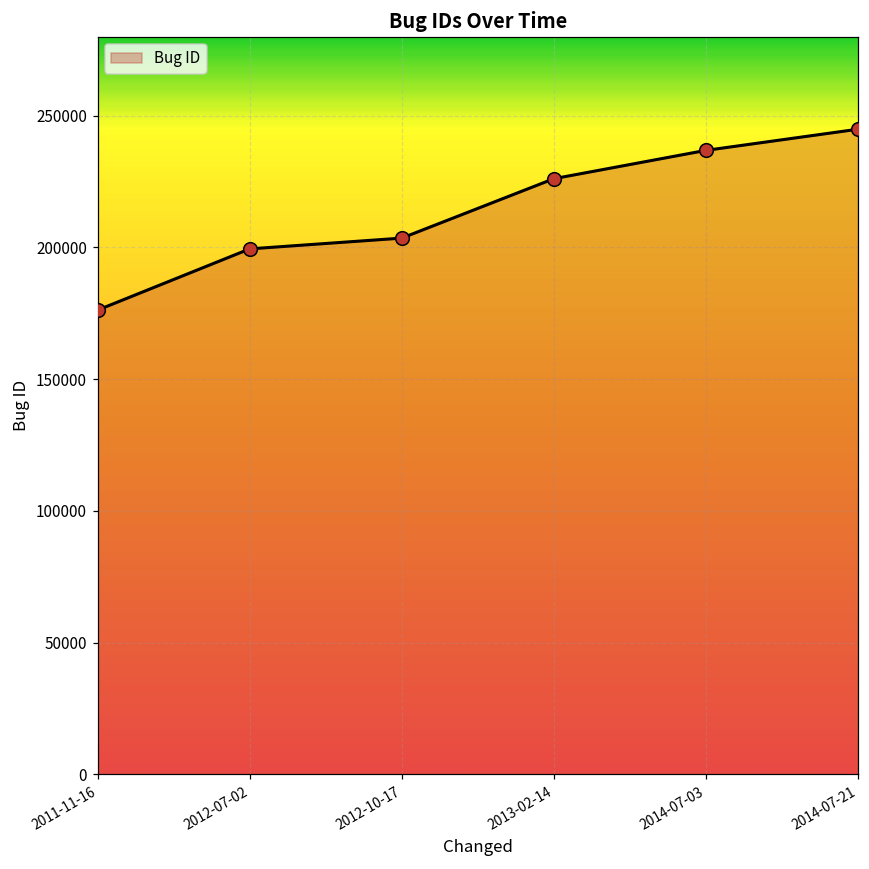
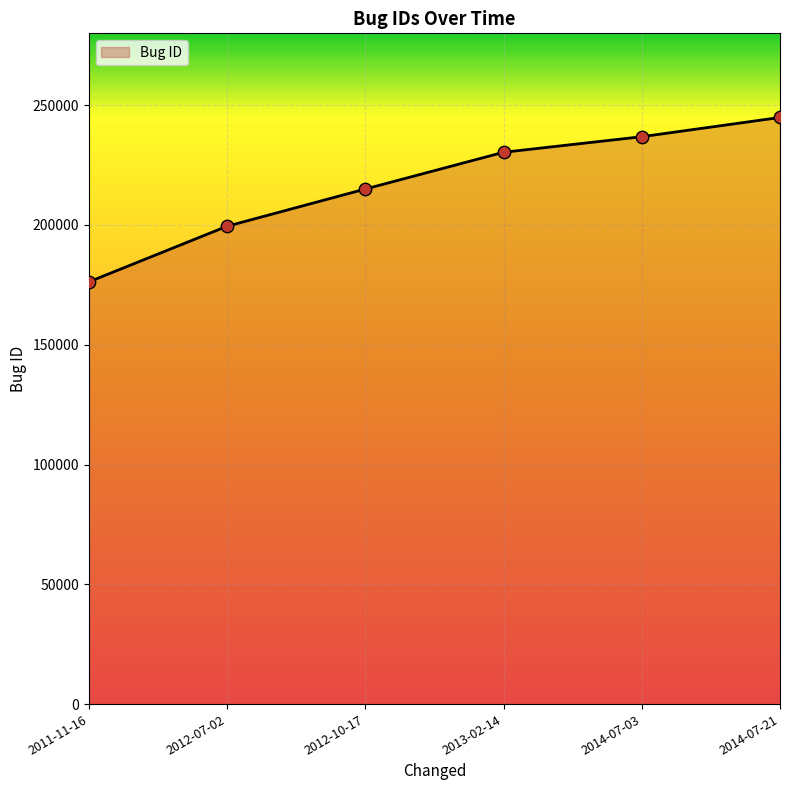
2012-10-17: 204000 -> 215000
2013-02-14: 226000 -> 230000
